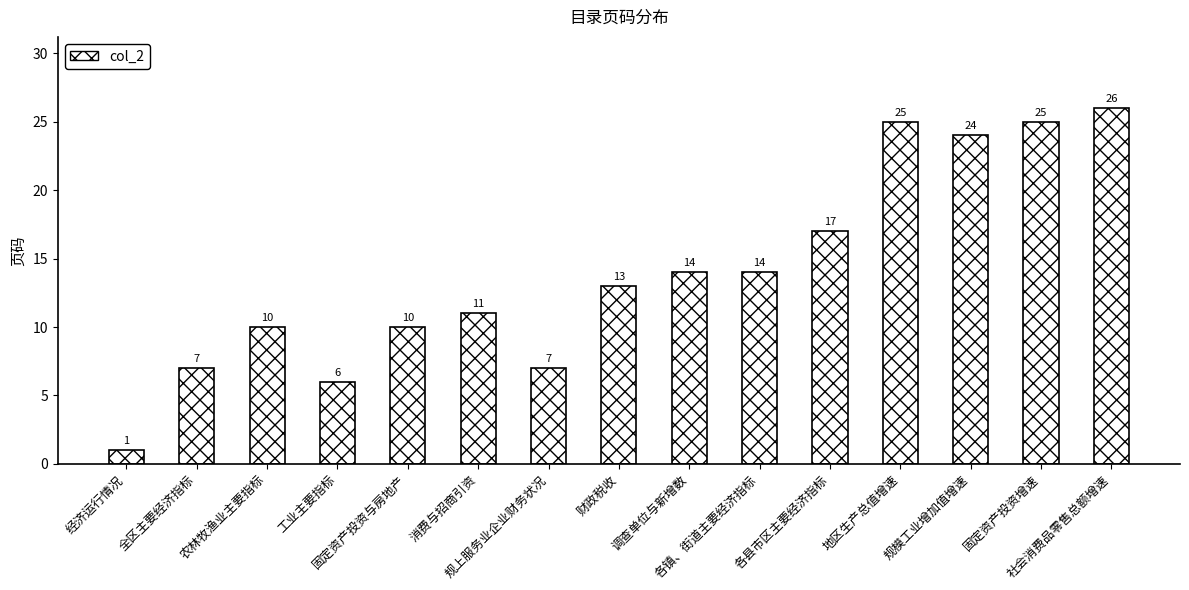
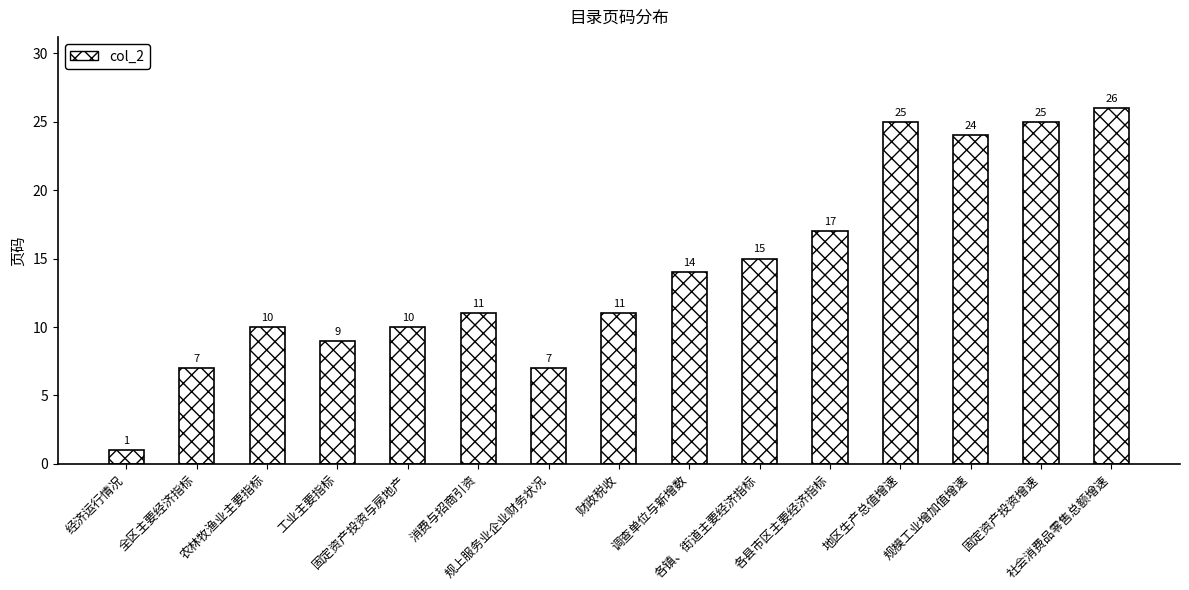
工业主要指标: 6 -> 9
财政税收: 13 -> 11
各镇、街道主要经济指标: 14 -> 15
